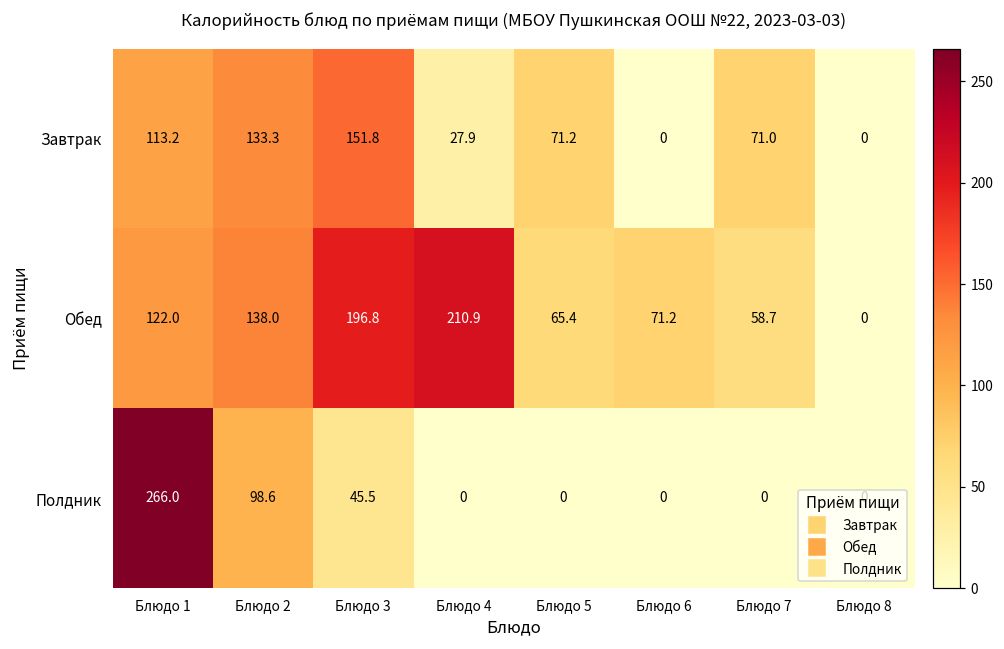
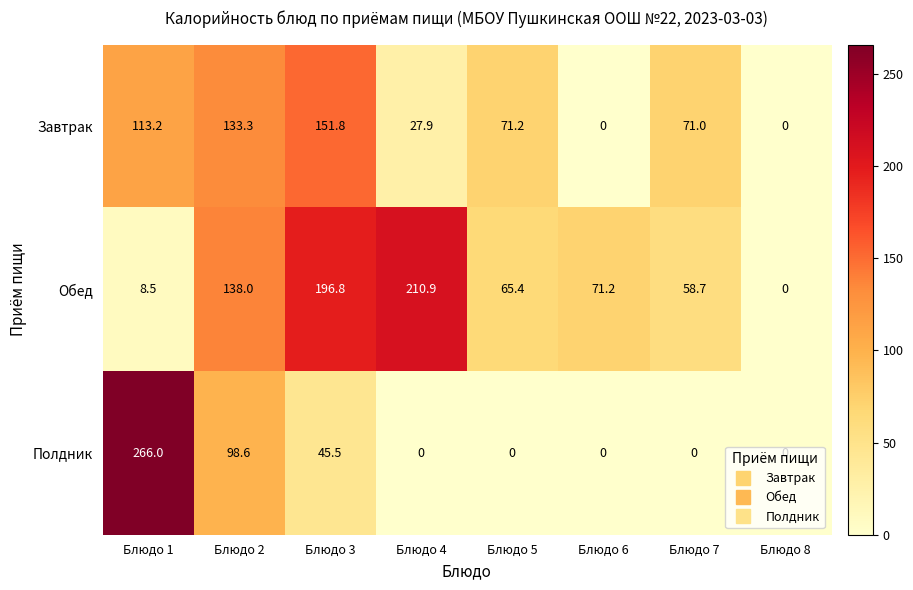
Обед, Блюдо 1: 122.0 -> 8.5
